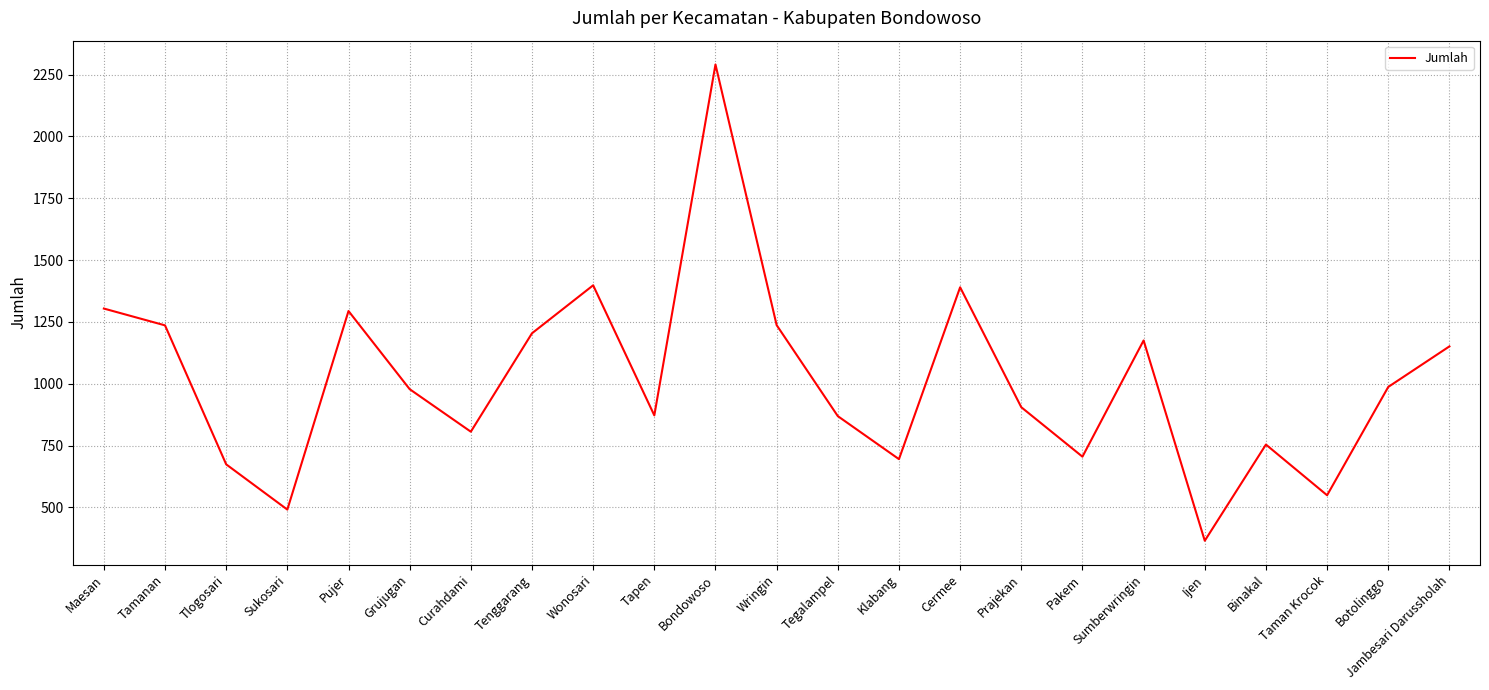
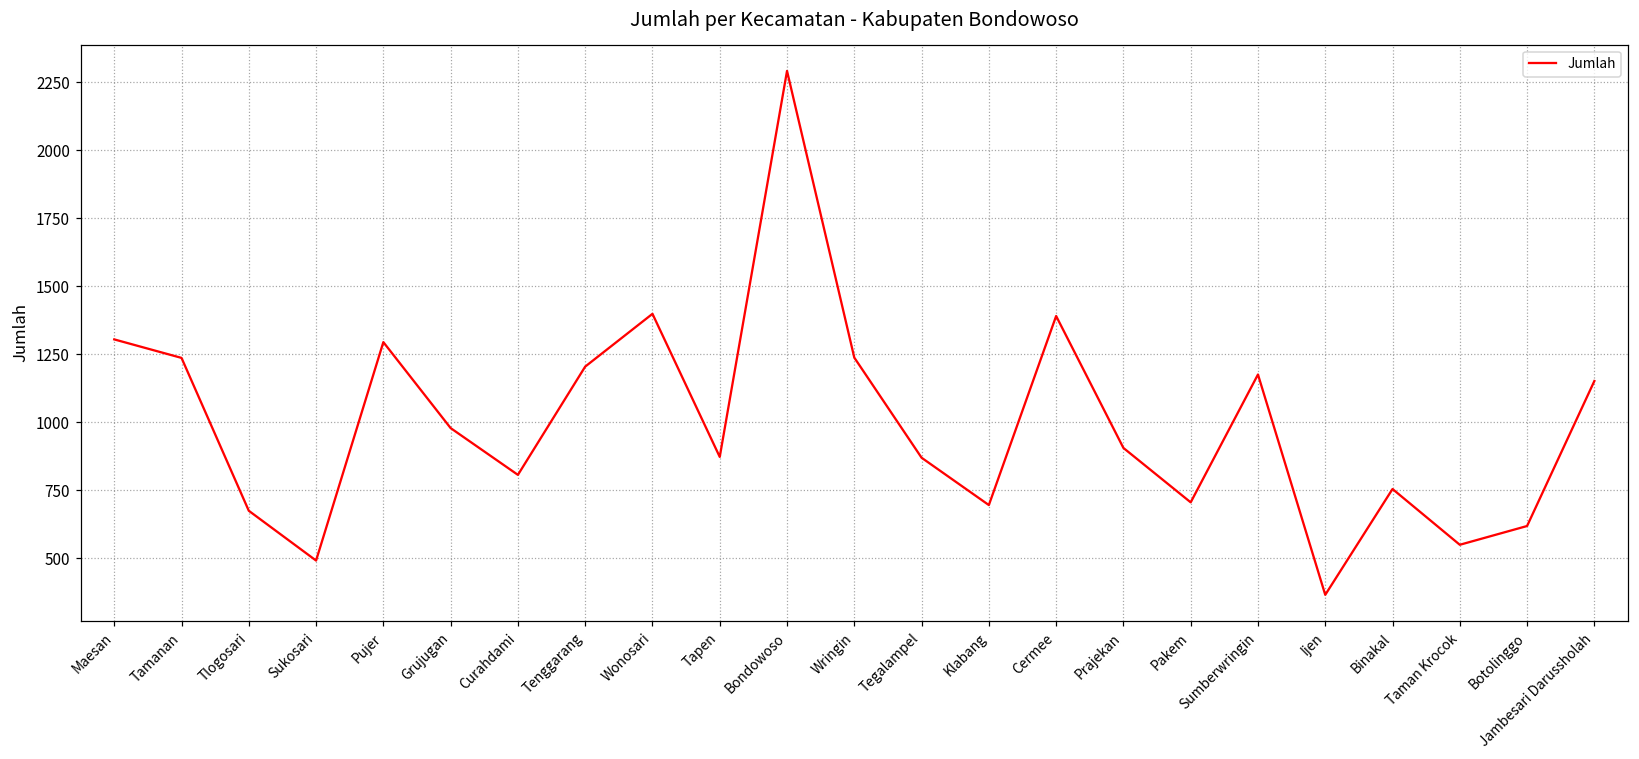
Botolinggo: 990 -> 620
